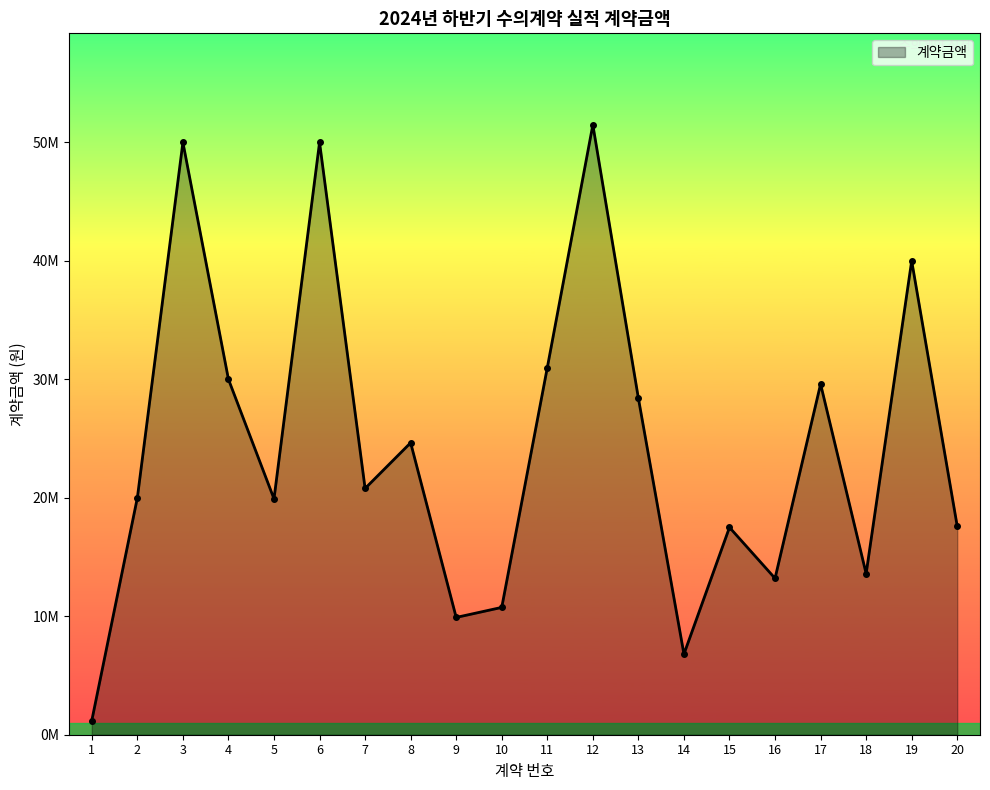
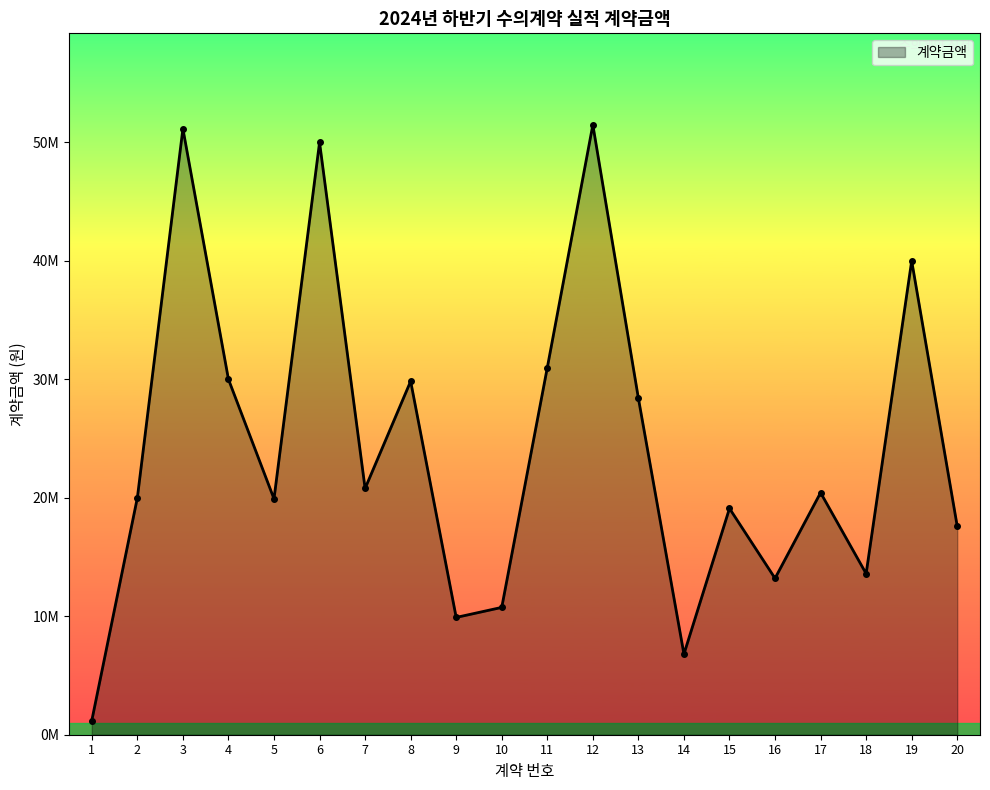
3: 50000000 -> 51200000
8: 24600000 -> 29800000
15: 17500000 -> 19100000
17: 29600000 -> 20400000
